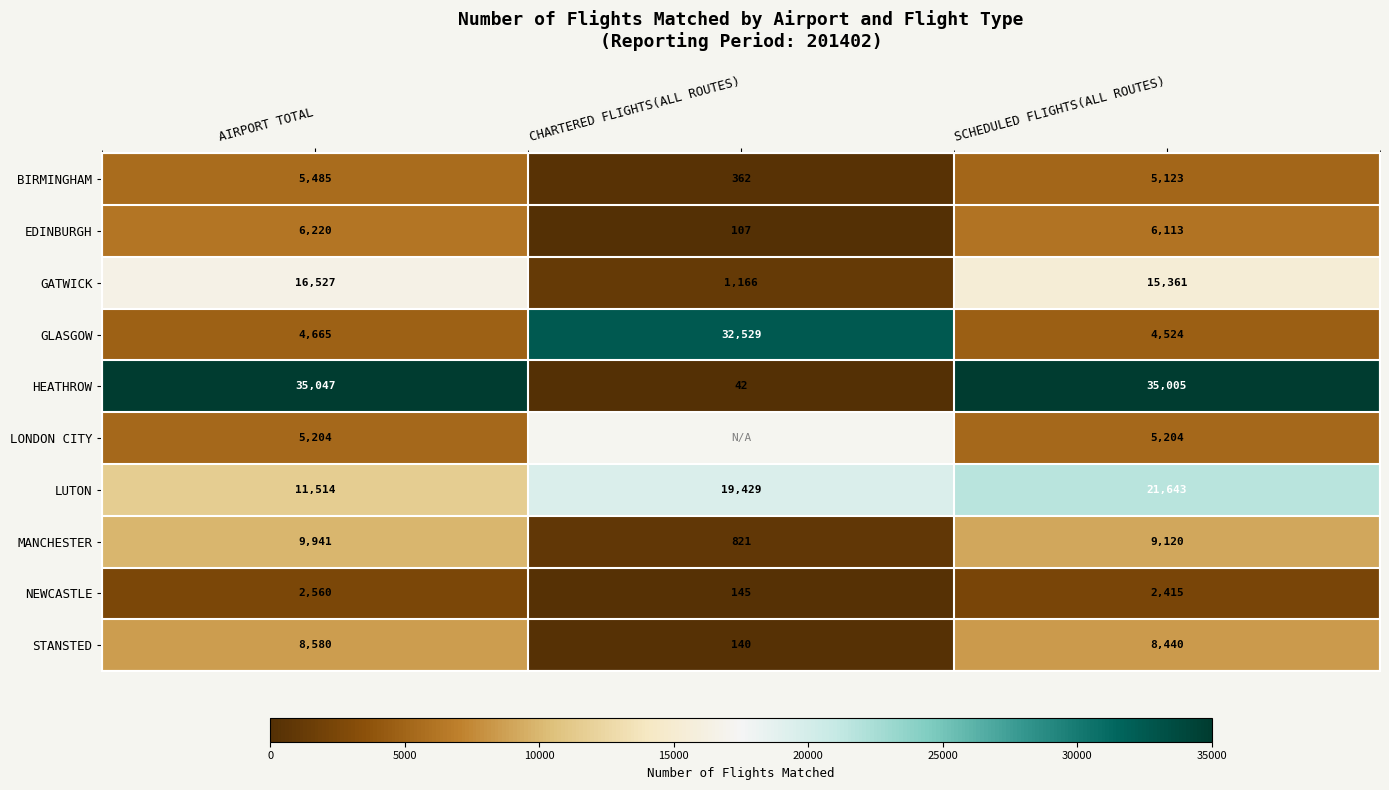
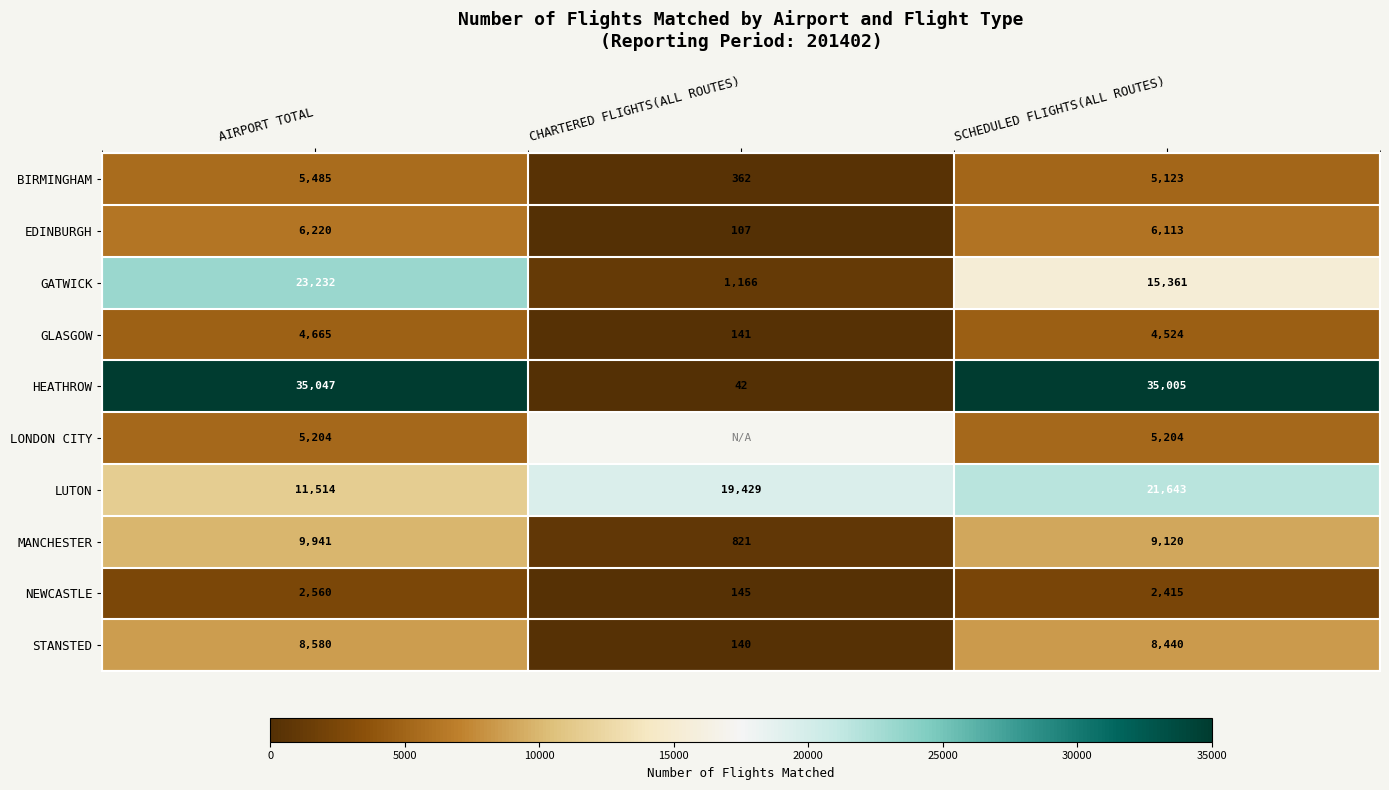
GATWICK, AIRPORT TOTAL: 16,527 -> 23,232
GLASGOW, CHARTERED FLIGHTS(ALL ROUTES): 32,529 -> 141
